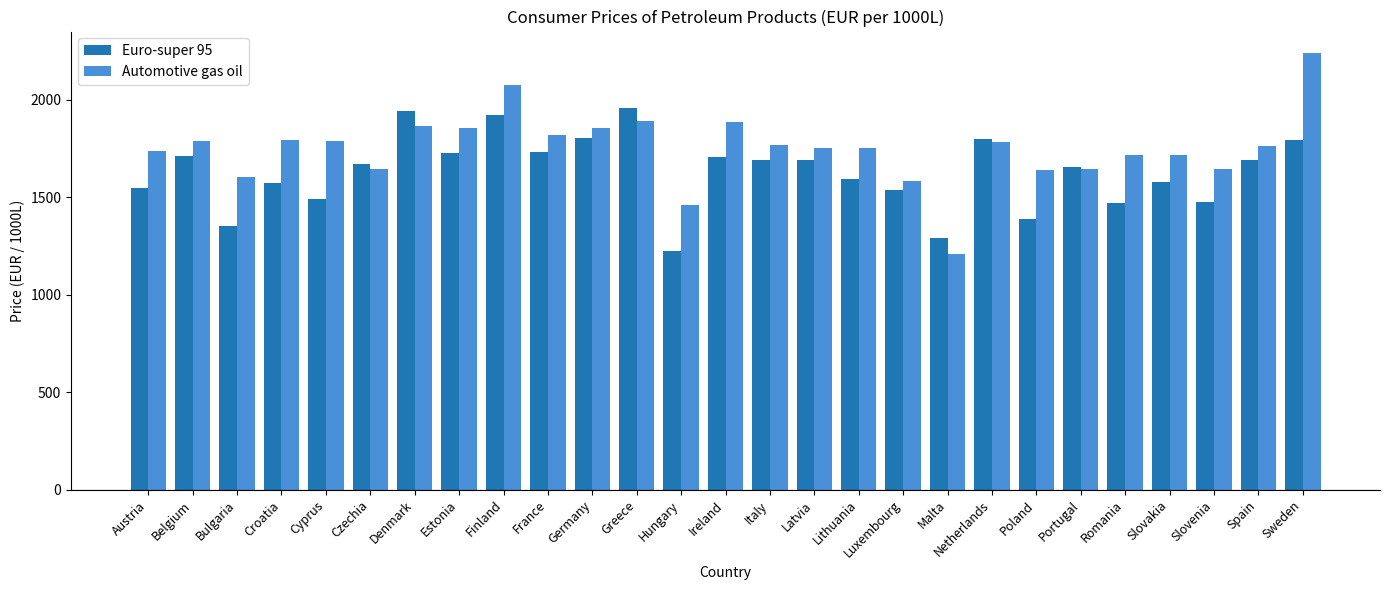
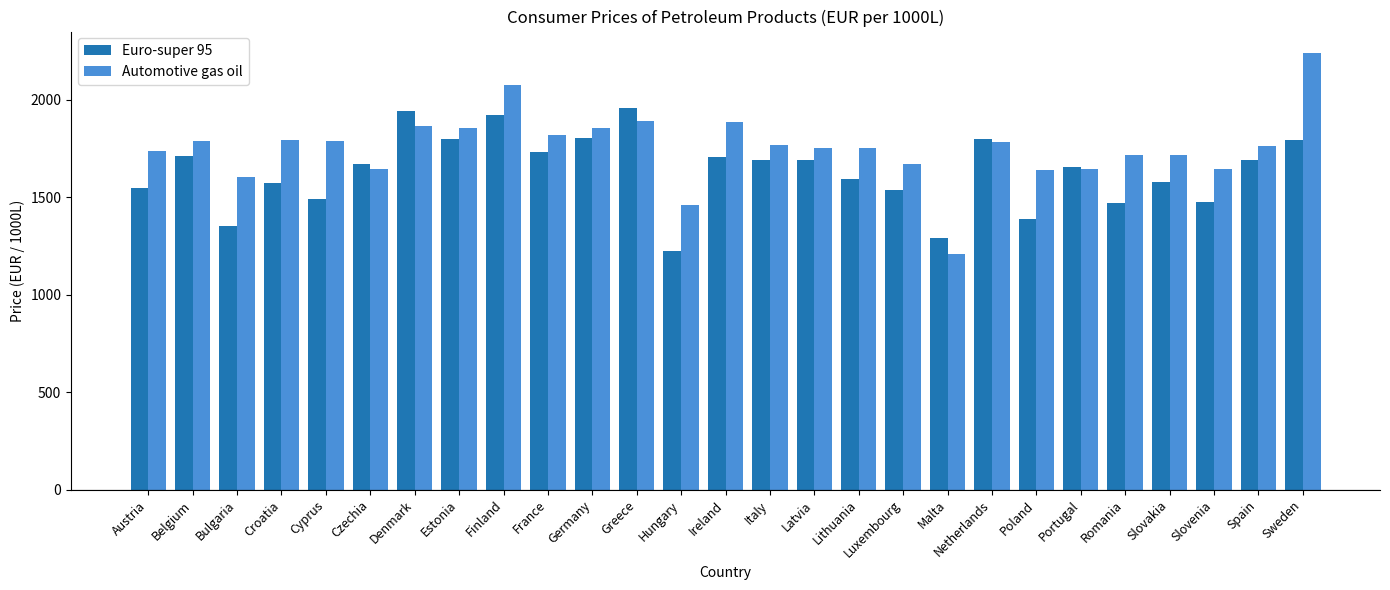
Euro-super 95, Estonia: 1730 -> 1800
Automotive gas oil, Luxembourg: 1590 -> 1670
